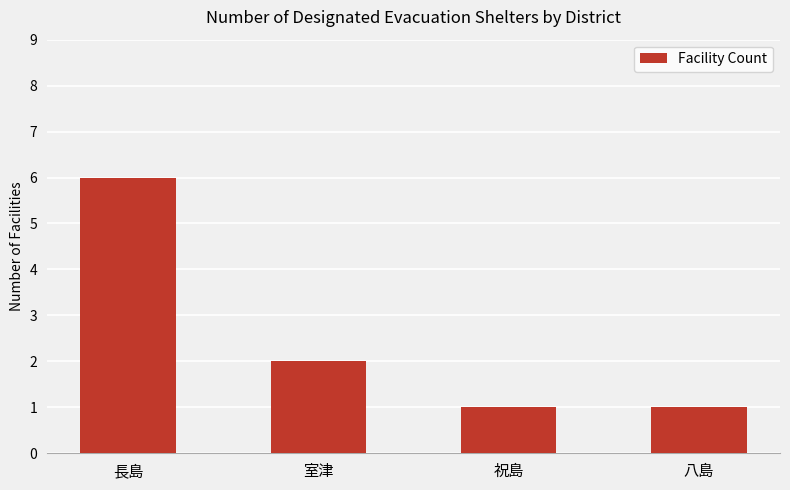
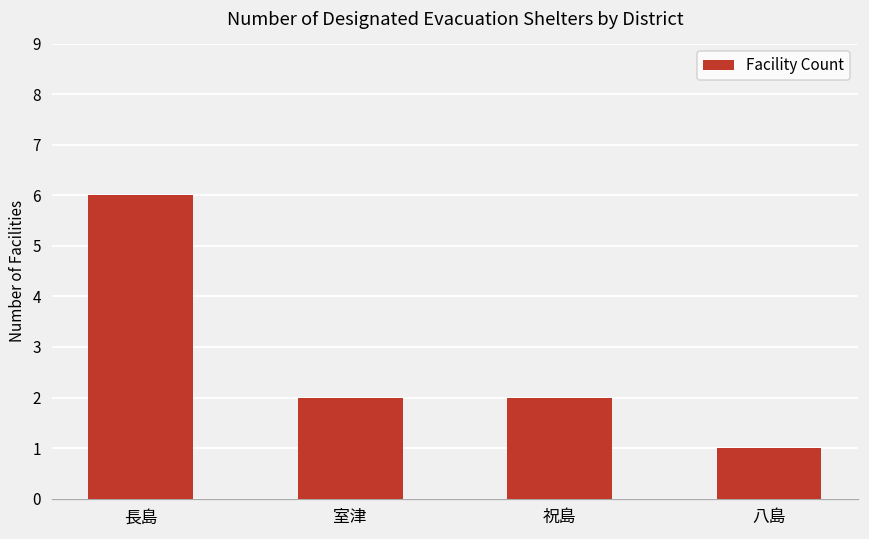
祝島: 1 -> 2
